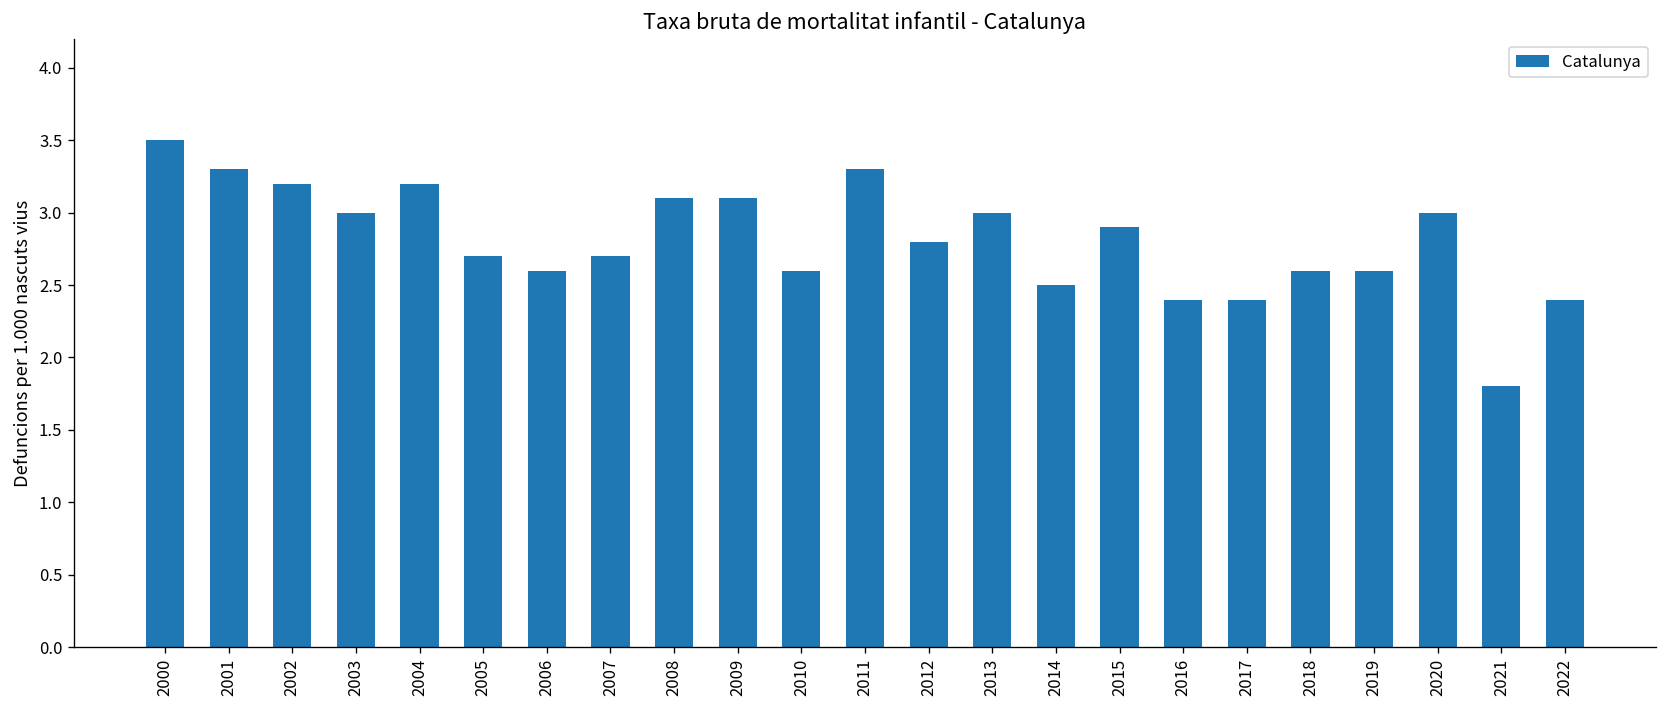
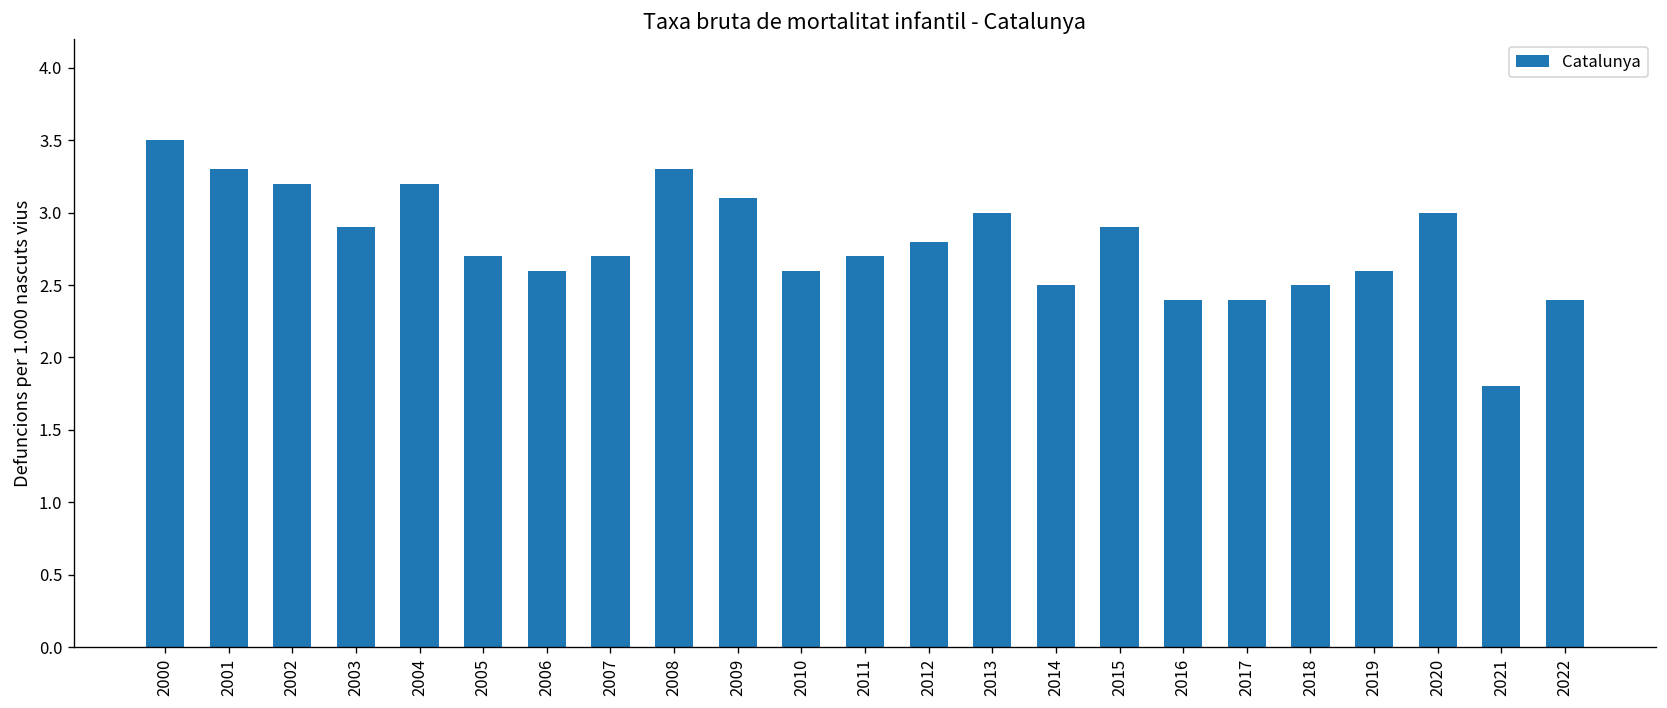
2003: 3.0 -> 2.9
2008: 3.1 -> 3.3
2011: 3.3 -> 2.7
2018: 2.6 -> 2.5
